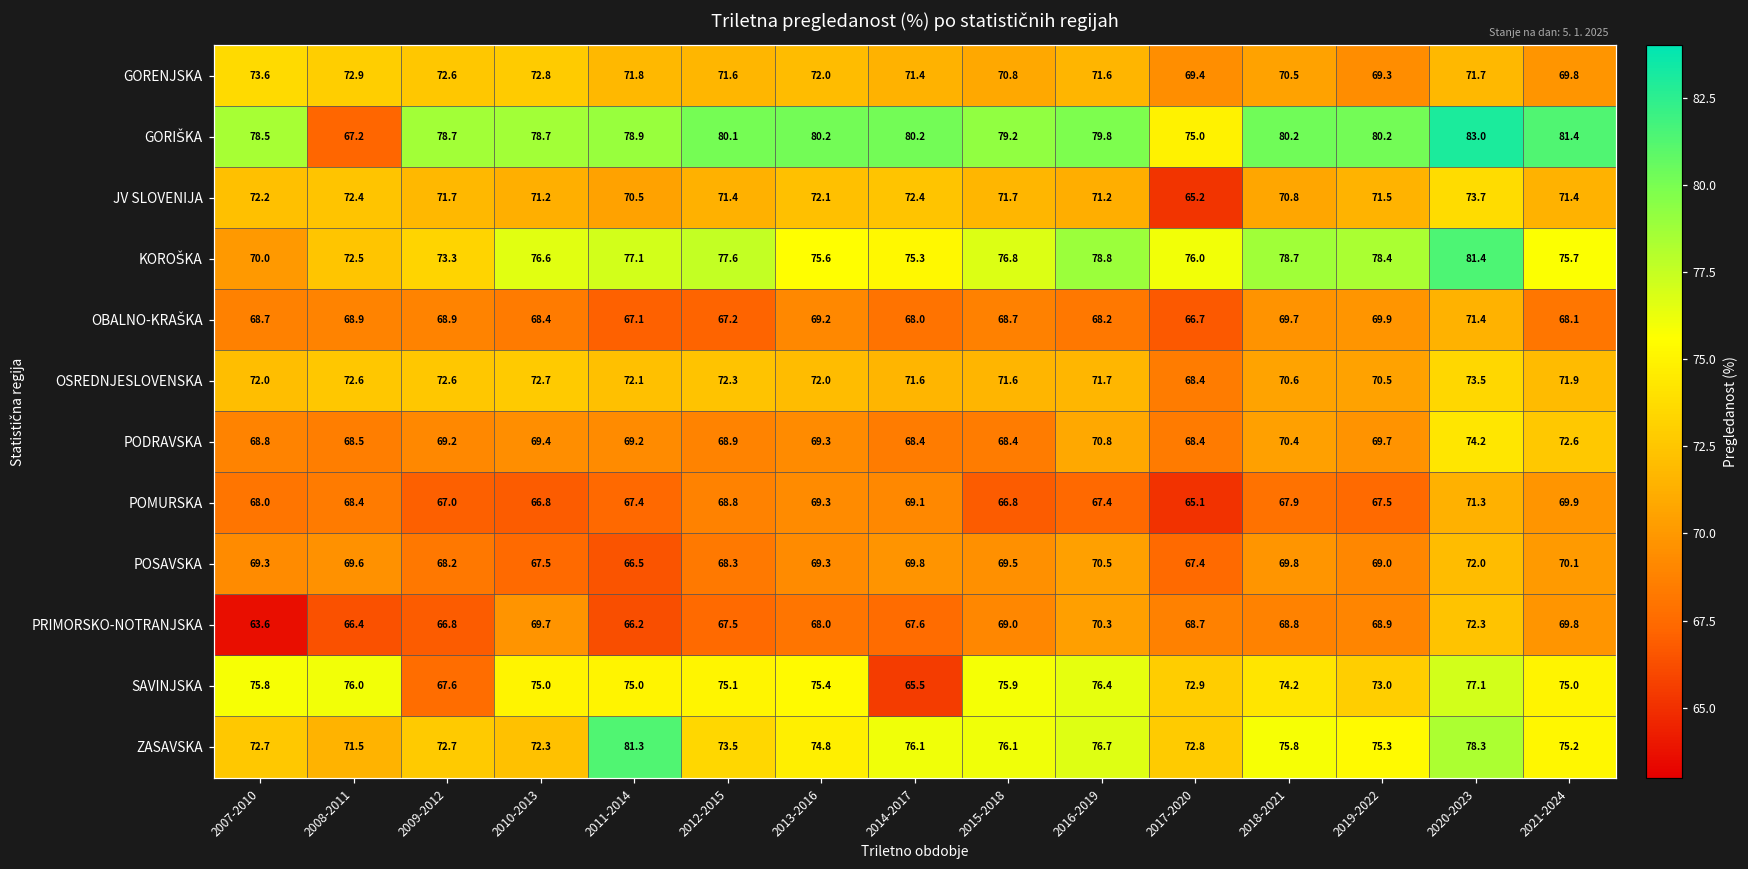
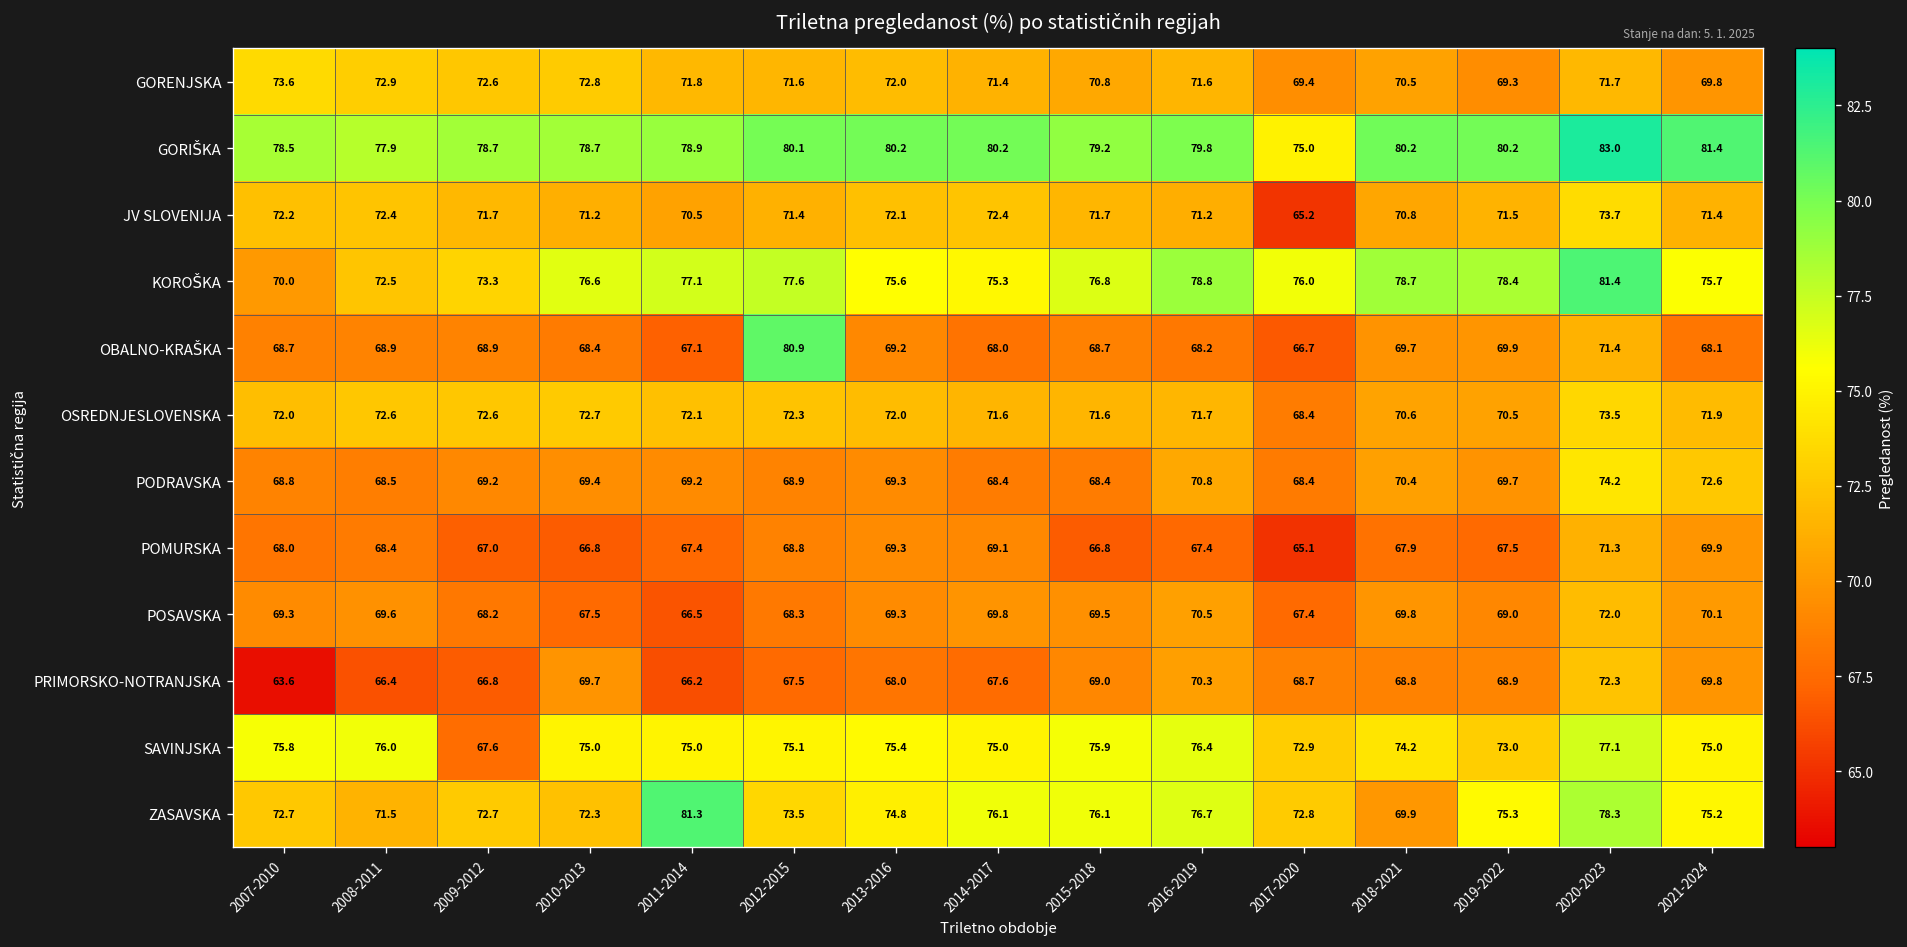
GORIŠKA, 2008-2011: 67.2 -> 77.9
OBALNO-KRAŠKA, 2012-2015: 67.2 -> 80.9
SAVINJSKA, 2014-2017: 65.5 -> 75.0
ZASAVSKA, 2018-2021: 75.8 -> 69.9
